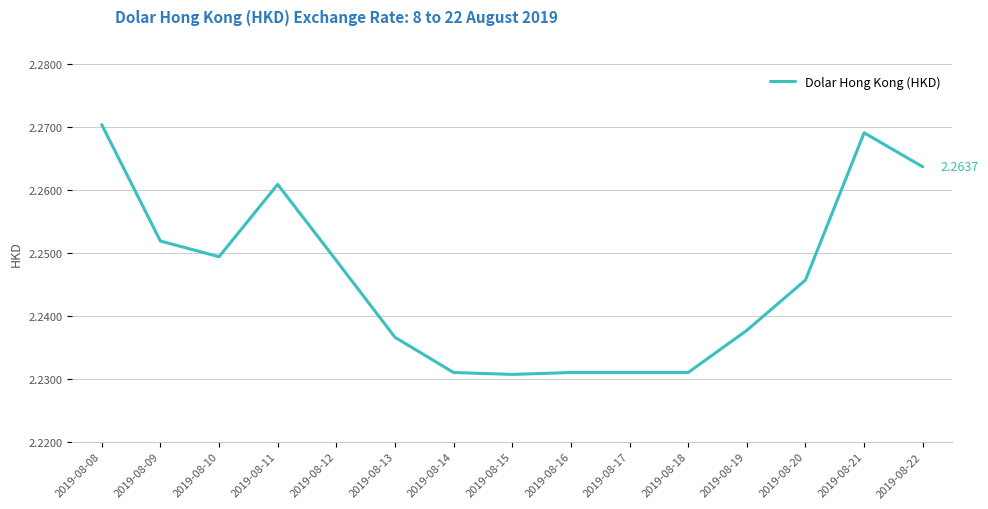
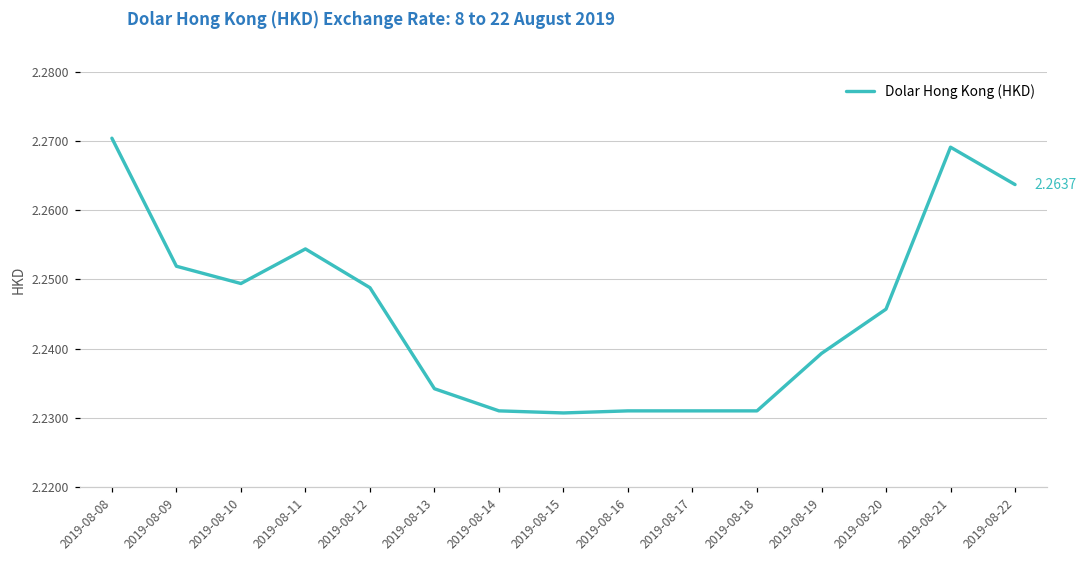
2019-08-11: 2.261 -> 2.254
2019-08-13: 2.237 -> 2.234
2019-08-19: 2.238 -> 2.239
